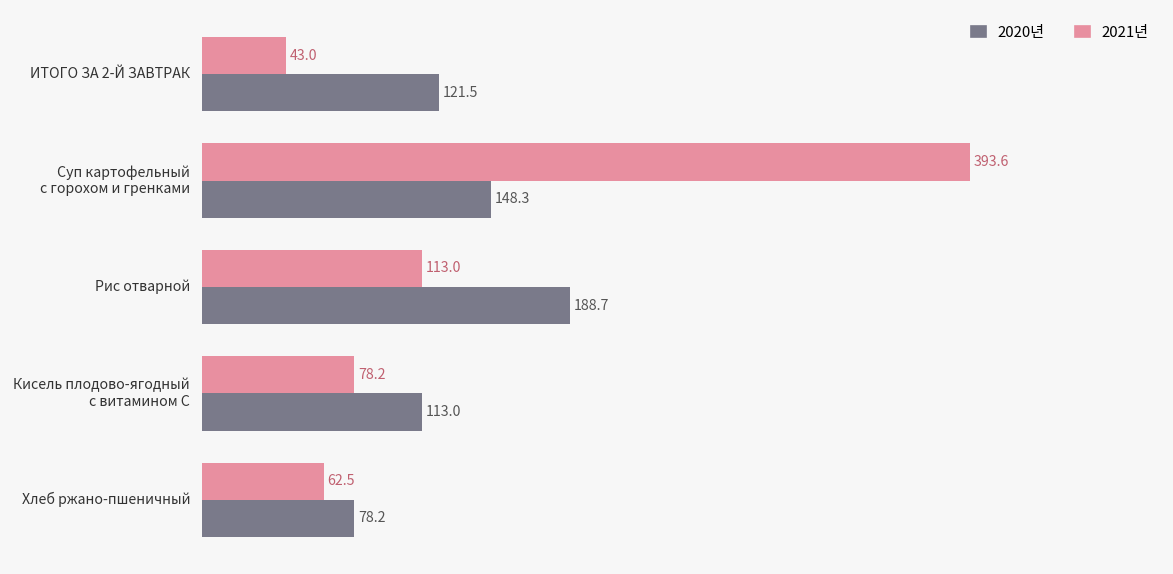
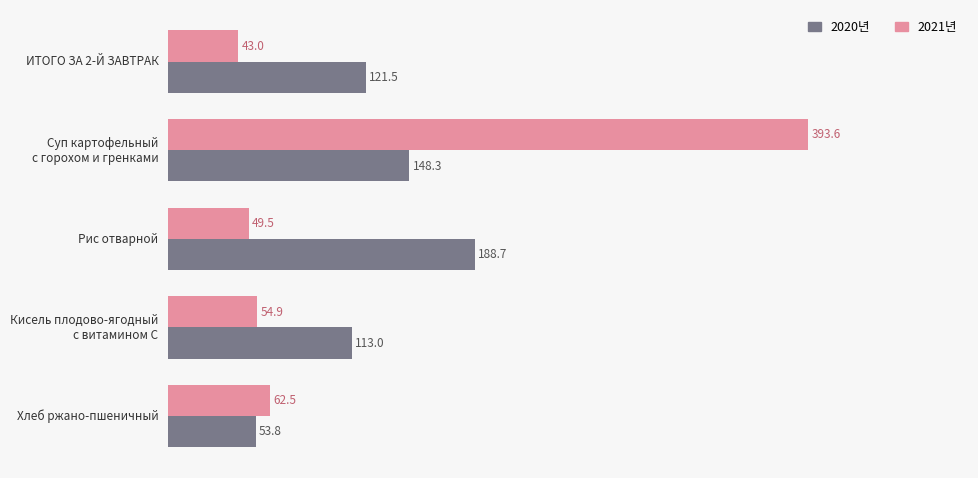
2021년, Рис отварной: 113.0 -> 49.5
2021년, Кисель плодово-ягодный с витамином С: 78.2 -> 54.9
2020년, Хлеб ржано-пшеничный: 78.2 -> 53.8
